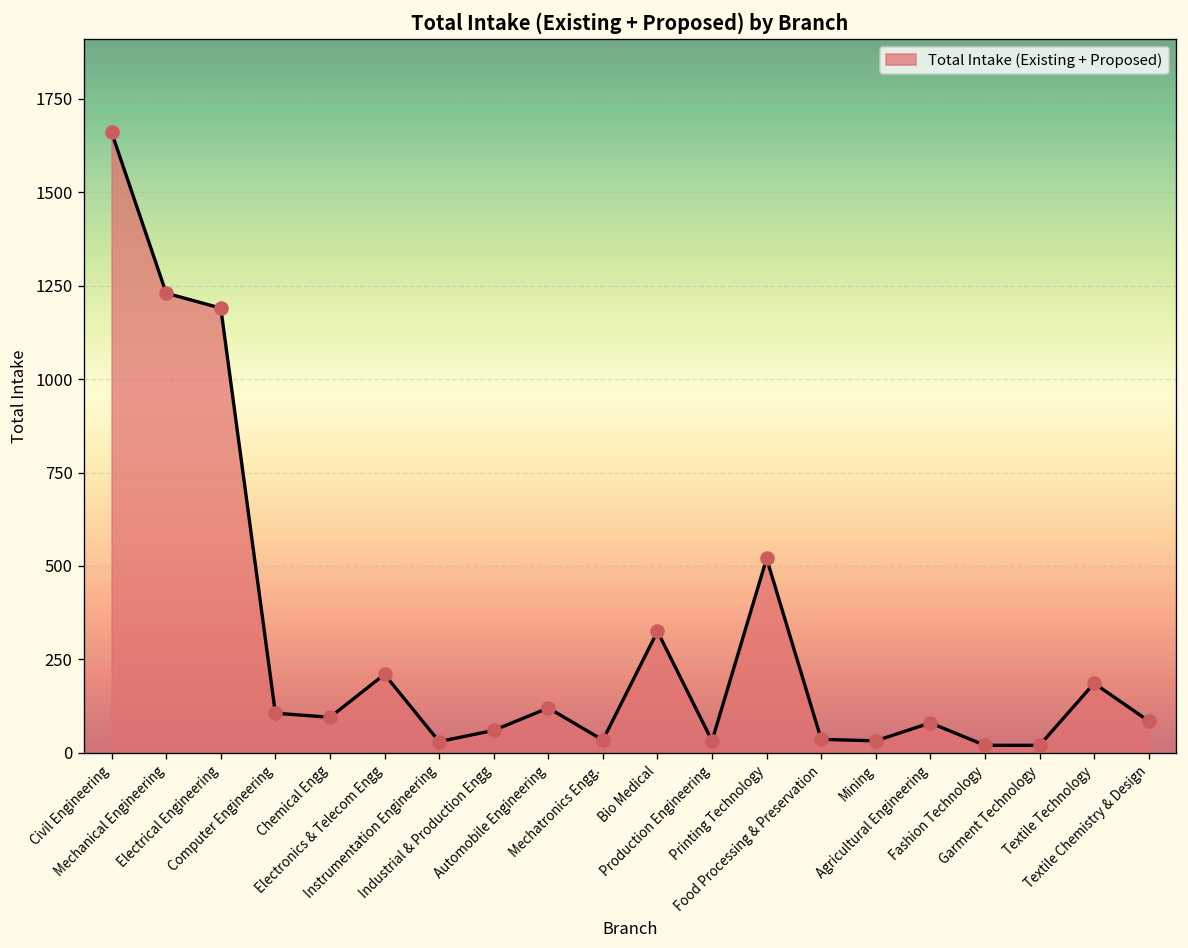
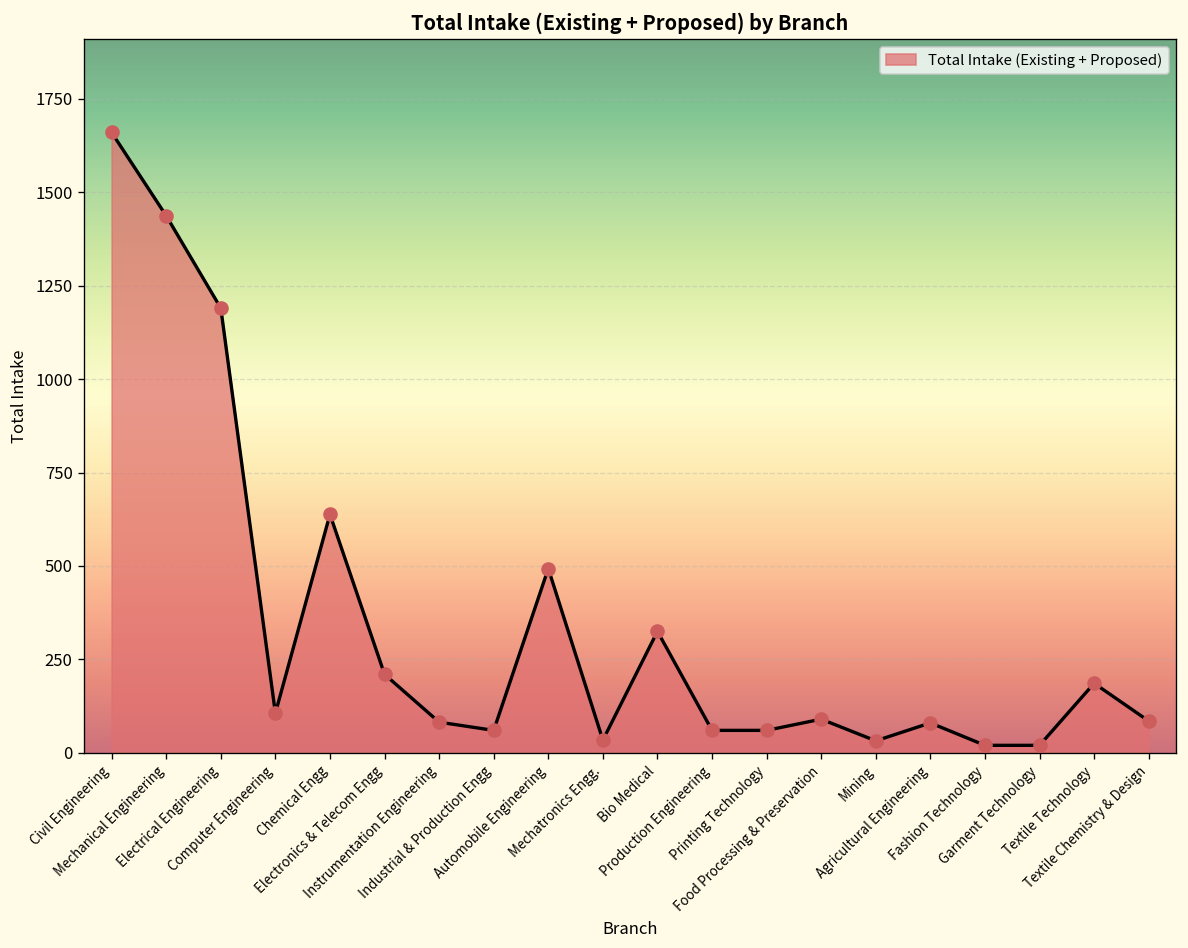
Mechanical Engineering: 1230 -> 1440
Chemical Engg: 100 -> 640
Instrumentation Engineering: 30 -> 80
Automobile Engineering: 120 -> 490
Production Engineering: 30 -> 60
Printing Technology: 520 -> 60
Food Processing & Preservation: 40 -> 90
